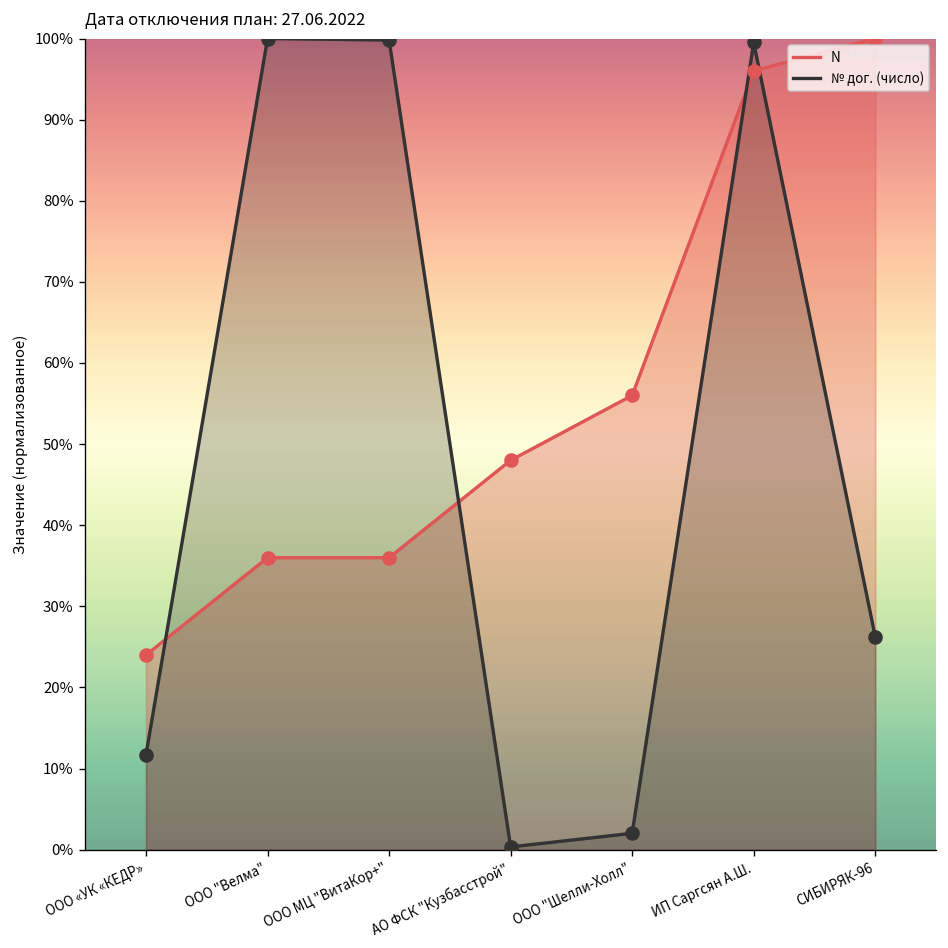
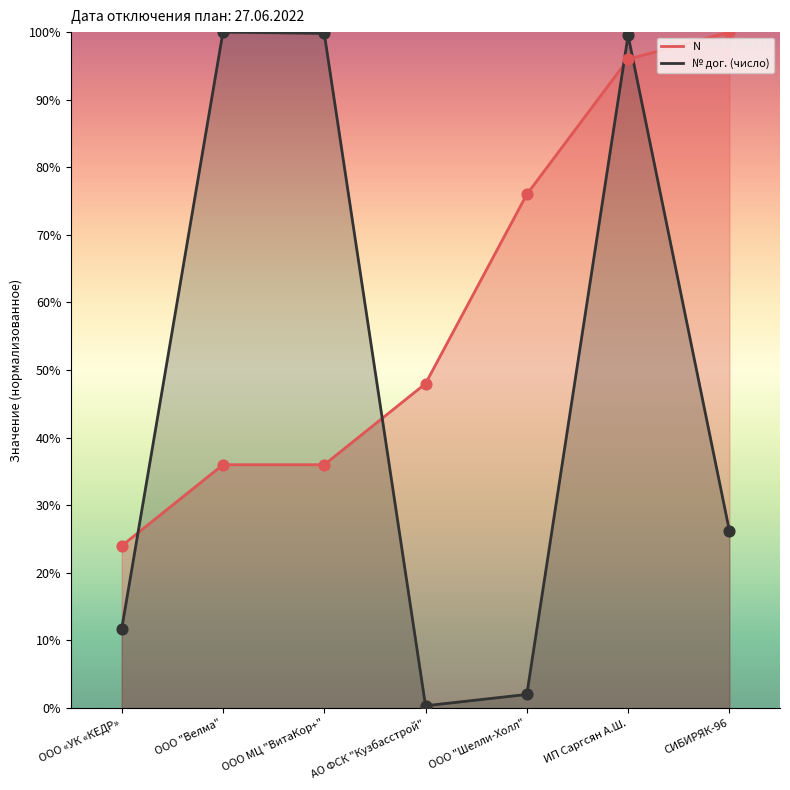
N, ООО "Шелли-Холл": 56% -> 76%
